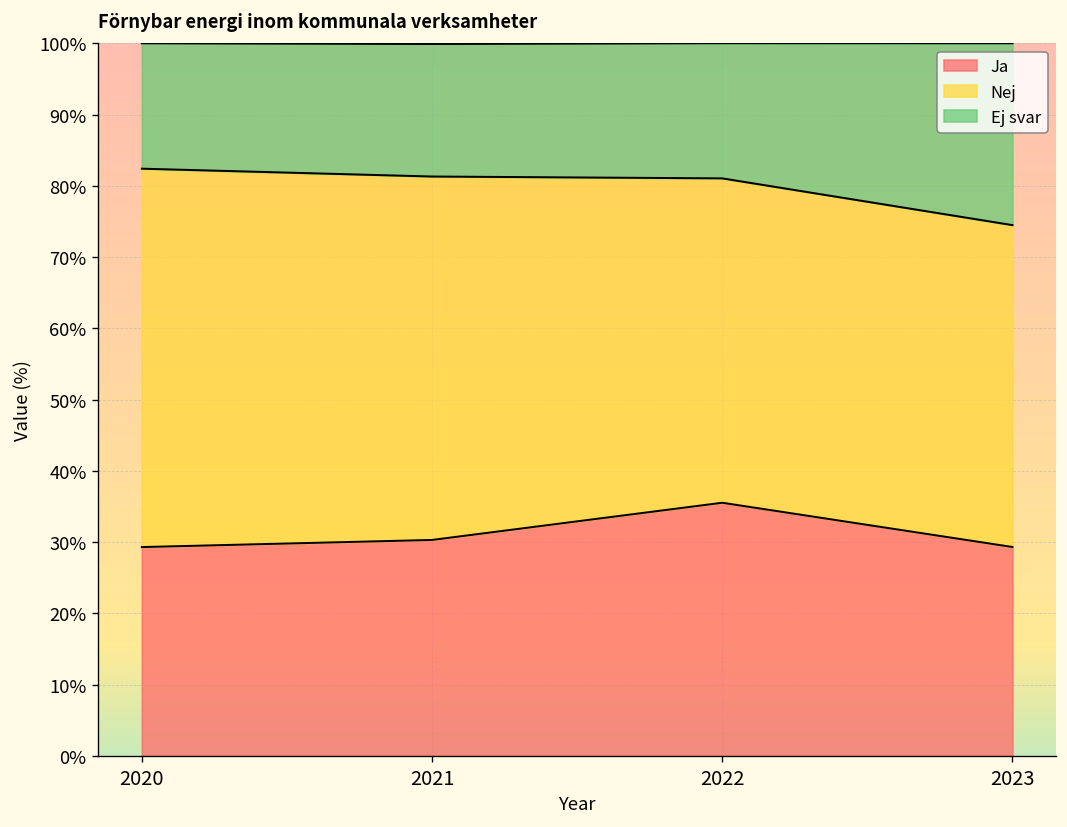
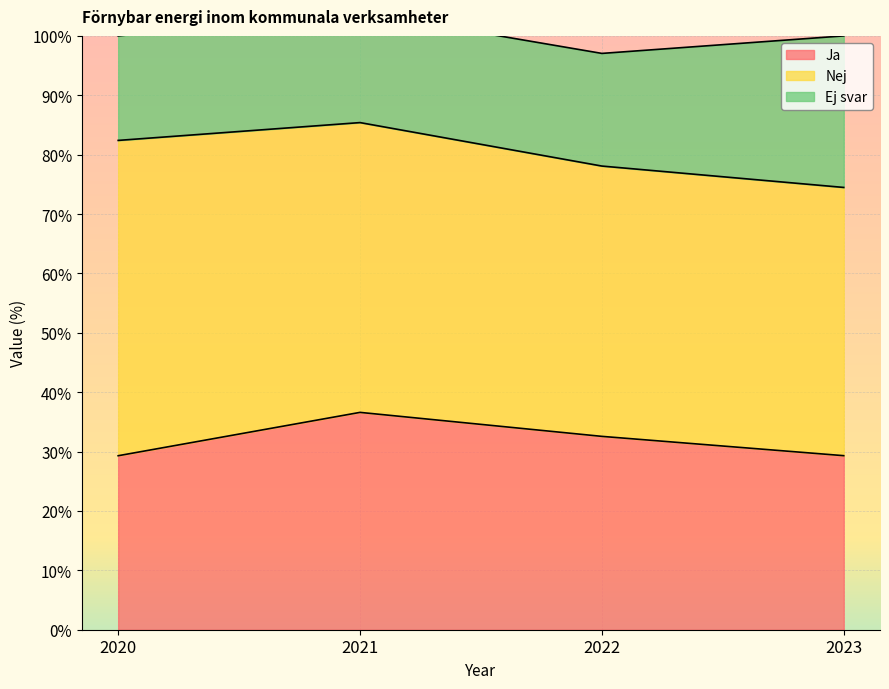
Ja, 2021: 30% -> 37%
Nej, 2021: 51% -> 49%
Ja, 2022: 36% -> 33%
